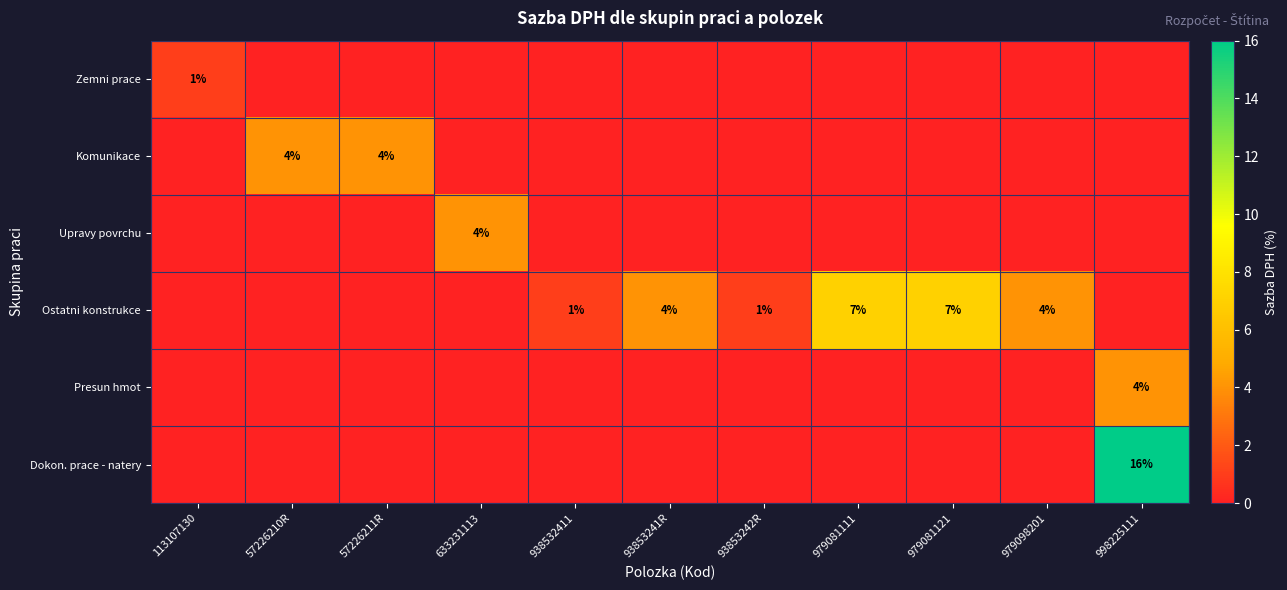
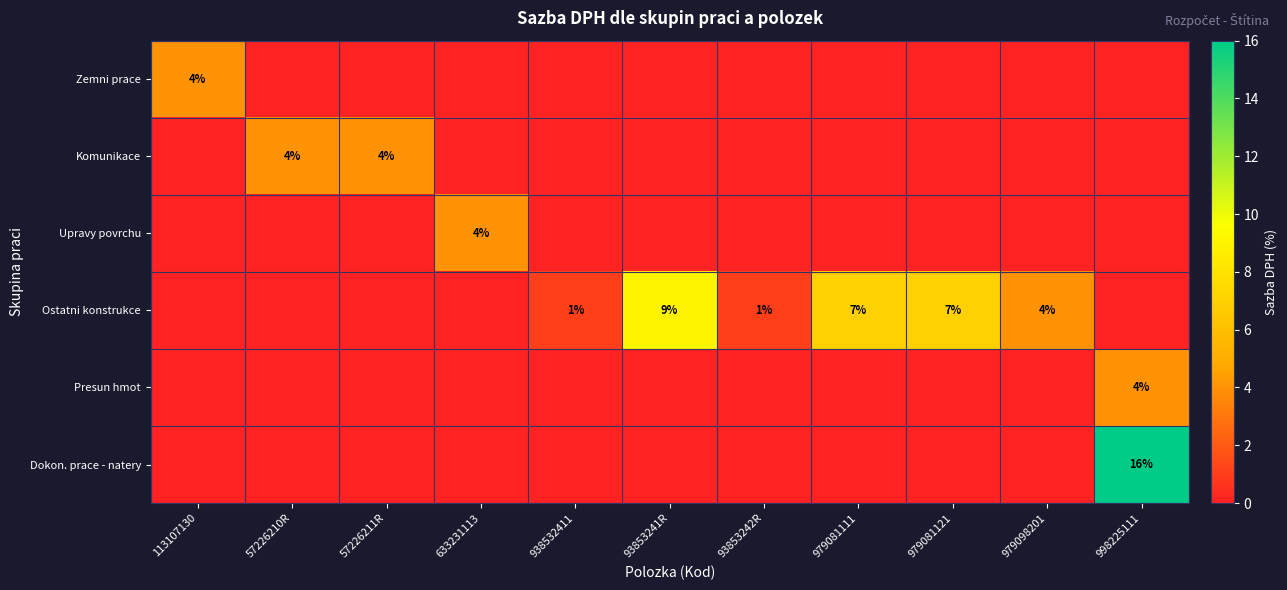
Zemni prace, 113107130: 1% -> 4%
Ostatni konstrukce, 93853241R: 4% -> 9%
